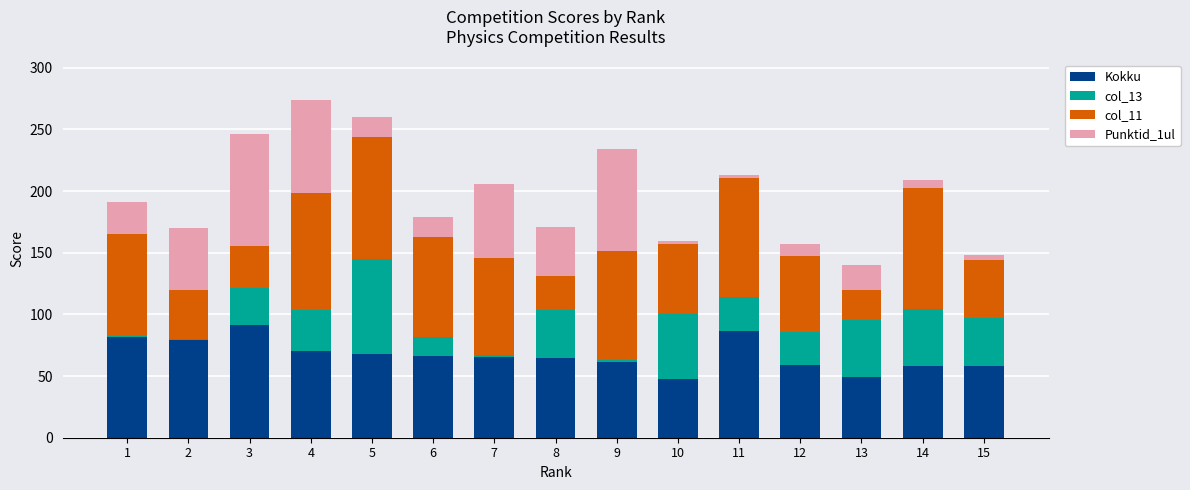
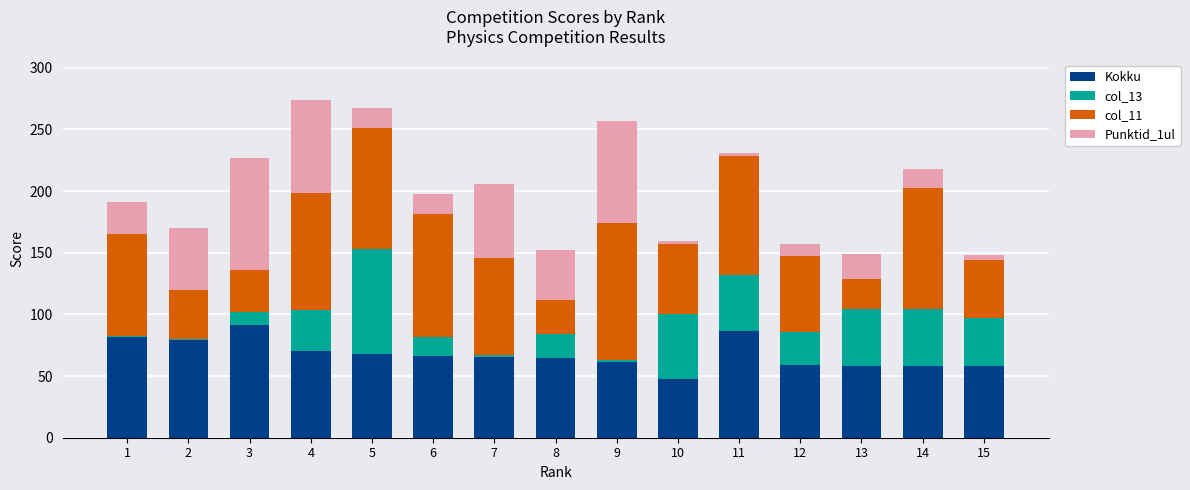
col_13, 3: 30 -> 11
col_13, 5: 77 -> 85
col_11, 6: 81 -> 100
col_13, 8: 39 -> 20
col_11, 9: 89 -> 112
col_13, 11: 28 -> 46
Kokku, 13: 49 -> 58
Punktid_1ul, 14: 7 -> 16
